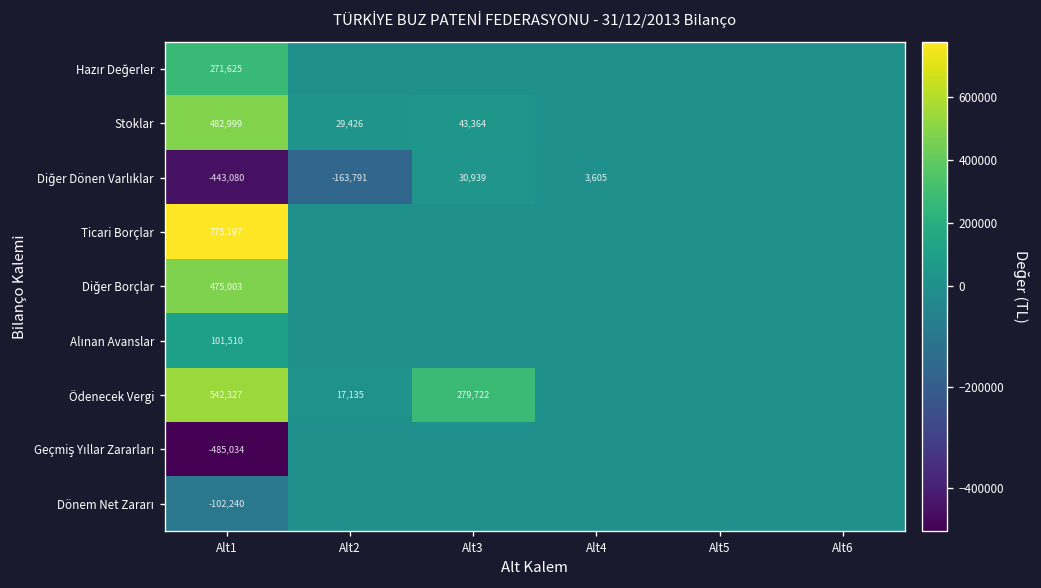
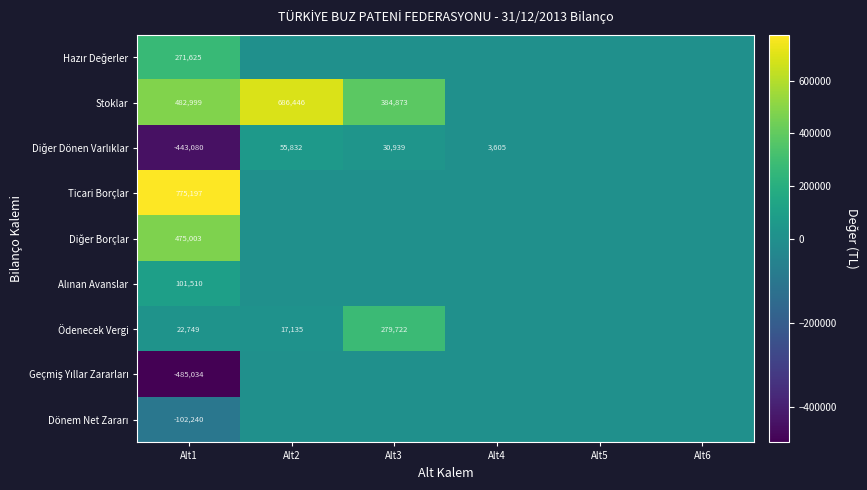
Stoklar, Alt2: 29,426 -> 686,446
Stoklar, Alt3: 43,364 -> 384,873
Diğer Dönen Varlıklar, Alt2: -163,791 -> 55,832
Ödenecek Vergi, Alt1: 542,327 -> 22,749
